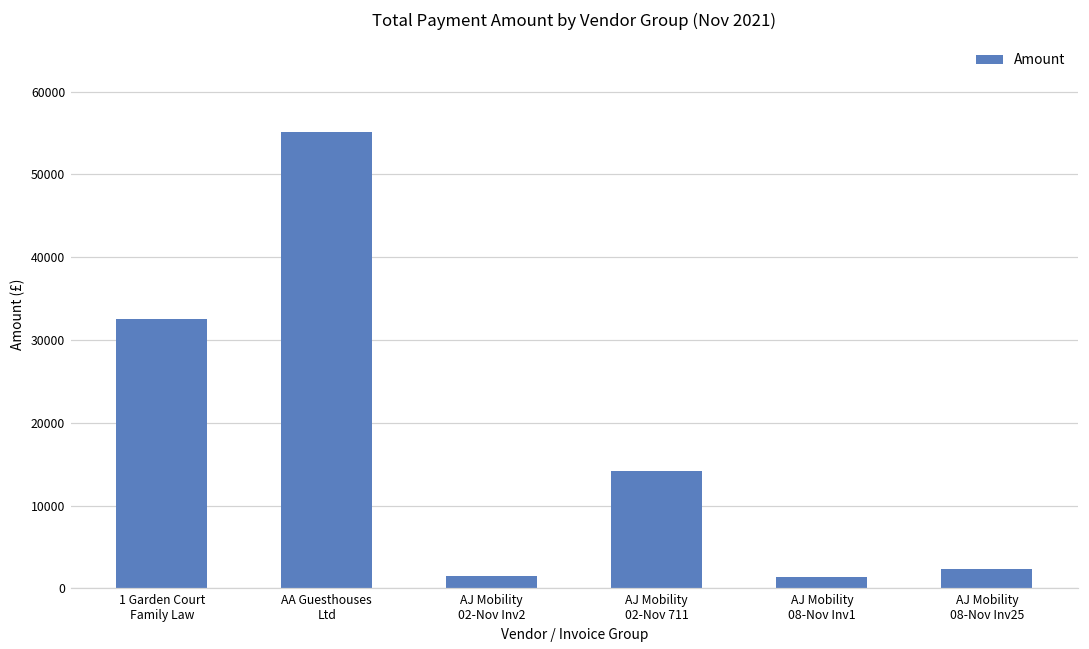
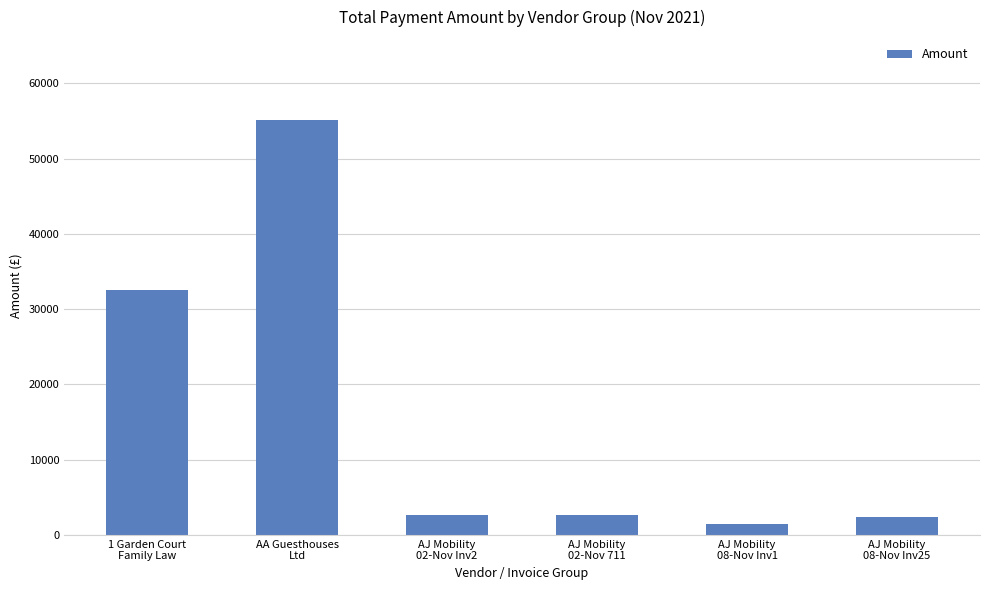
AJ Mobility 02-Nov Inv2: 1000 -> 3000
AJ Mobility 02-Nov 711: 14000 -> 3000
